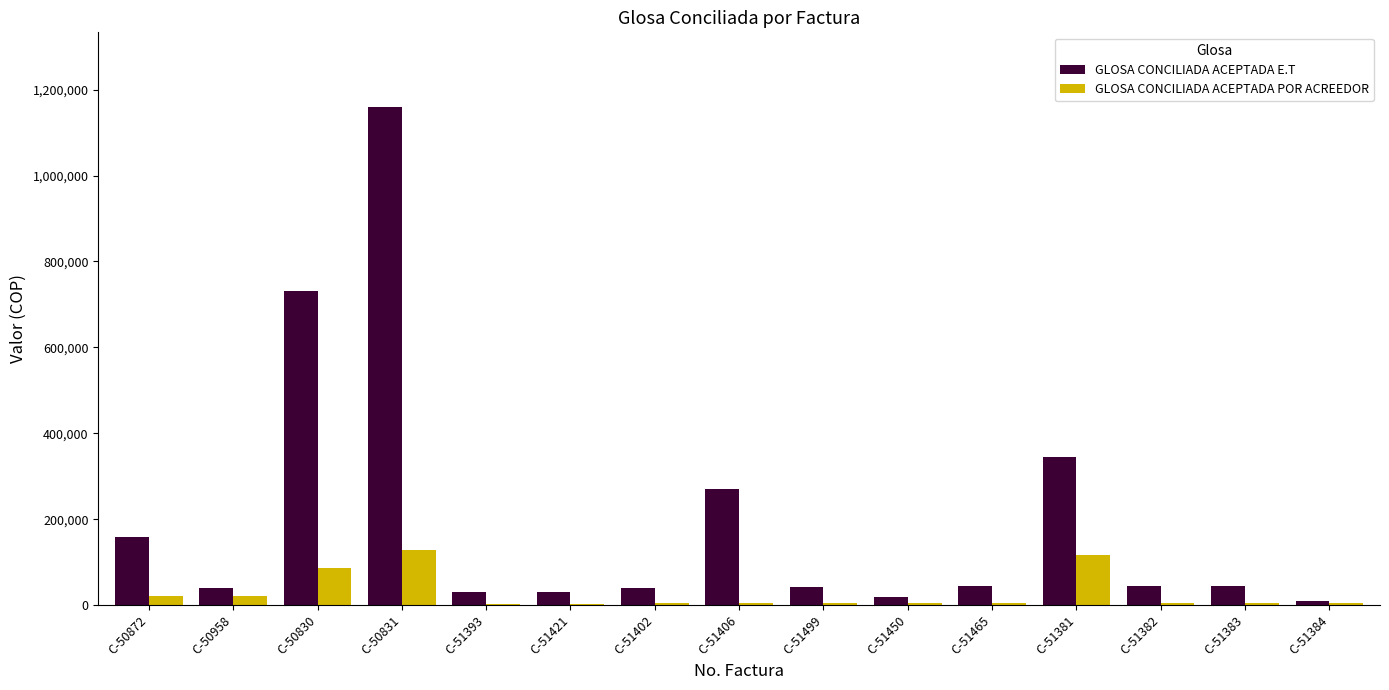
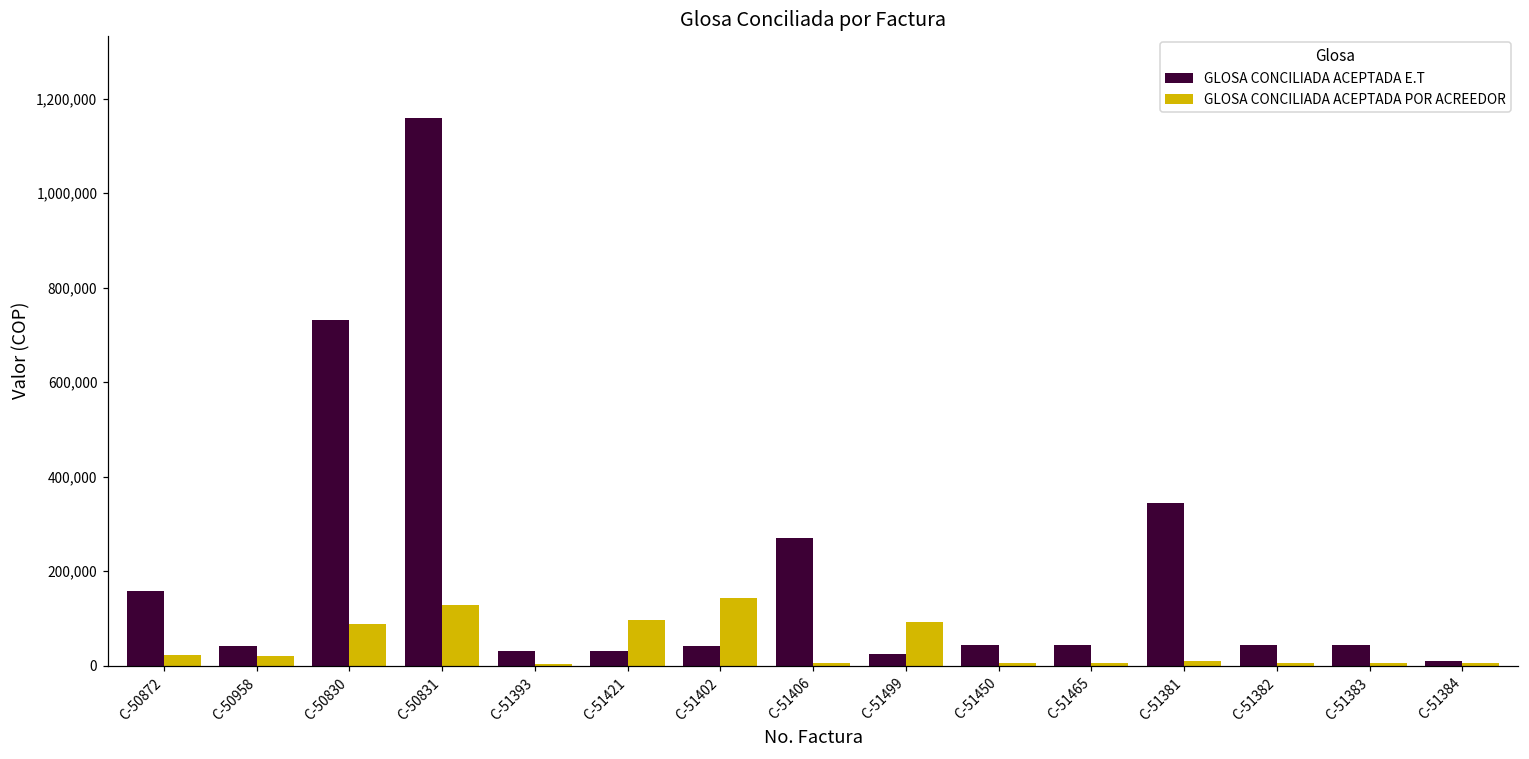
GLOSA CONCILIADA ACEPTADA POR ACREEDOR, C-51421: 0 -> 100,000
GLOSA CONCILIADA ACEPTADA POR ACREEDOR, C-51402: 0 -> 140,000
GLOSA CONCILIADA ACEPTADA E.T, C-51499: 40,000 -> 20,000
GLOSA CONCILIADA ACEPTADA POR ACREEDOR, C-51499: 0 -> 90,000
GLOSA CONCILIADA ACEPTADA E.T, C-51450: 20,000 -> 40,000
GLOSA CONCILIADA ACEPTADA POR ACREEDOR, C-51381: 120,000 -> 10,000
